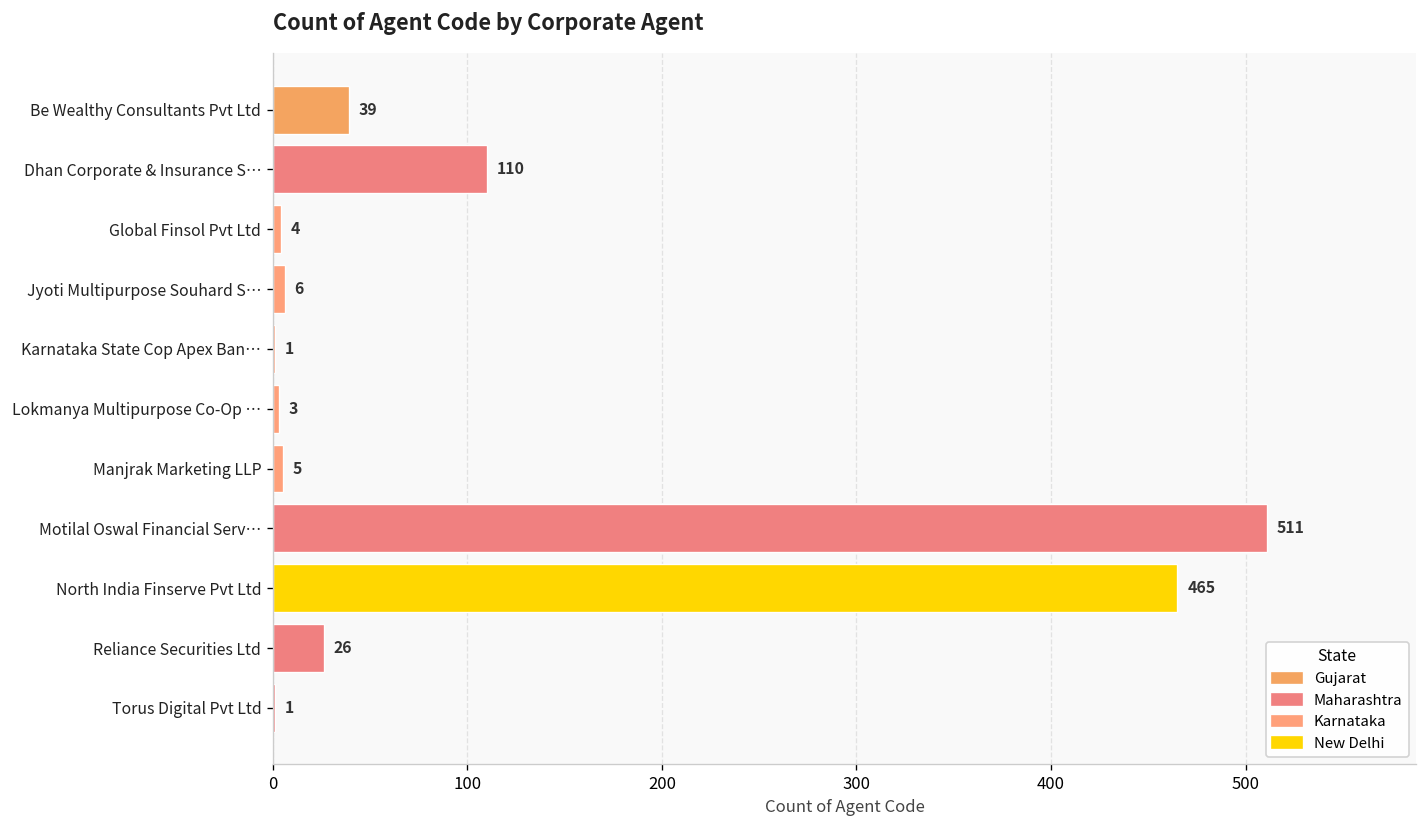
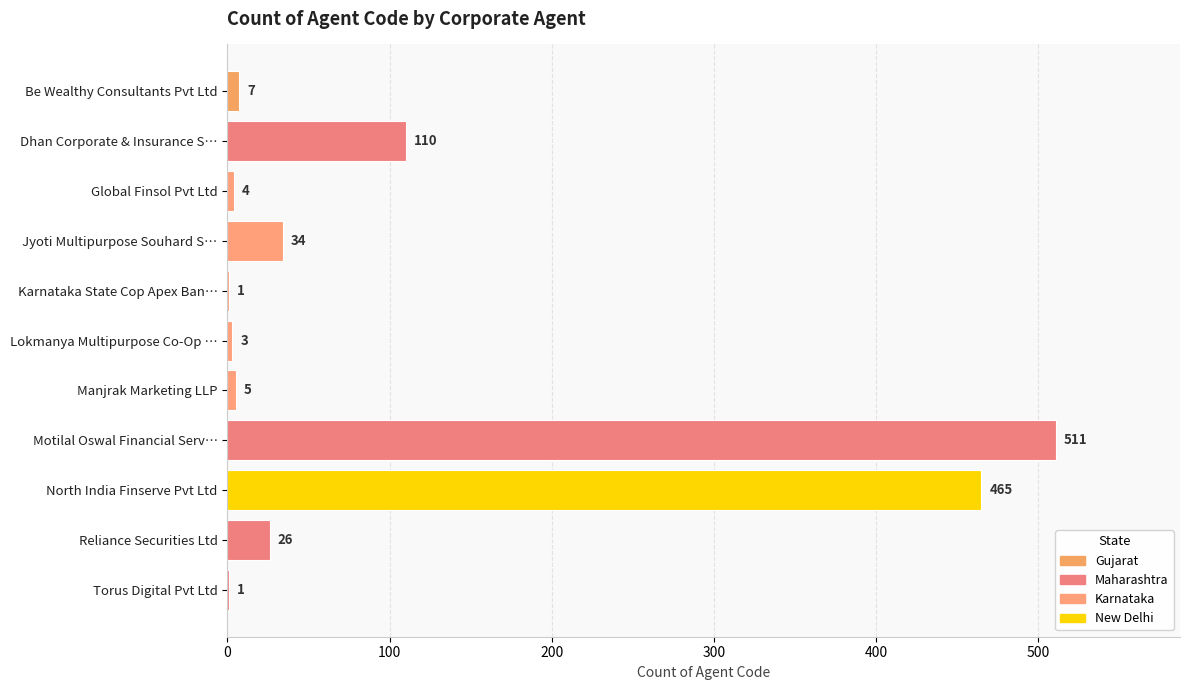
Be Wealthy Consultants Pvt Ltd: 39 -> 7
Jyoti Multipurpose Souhard S…: 6 -> 34
